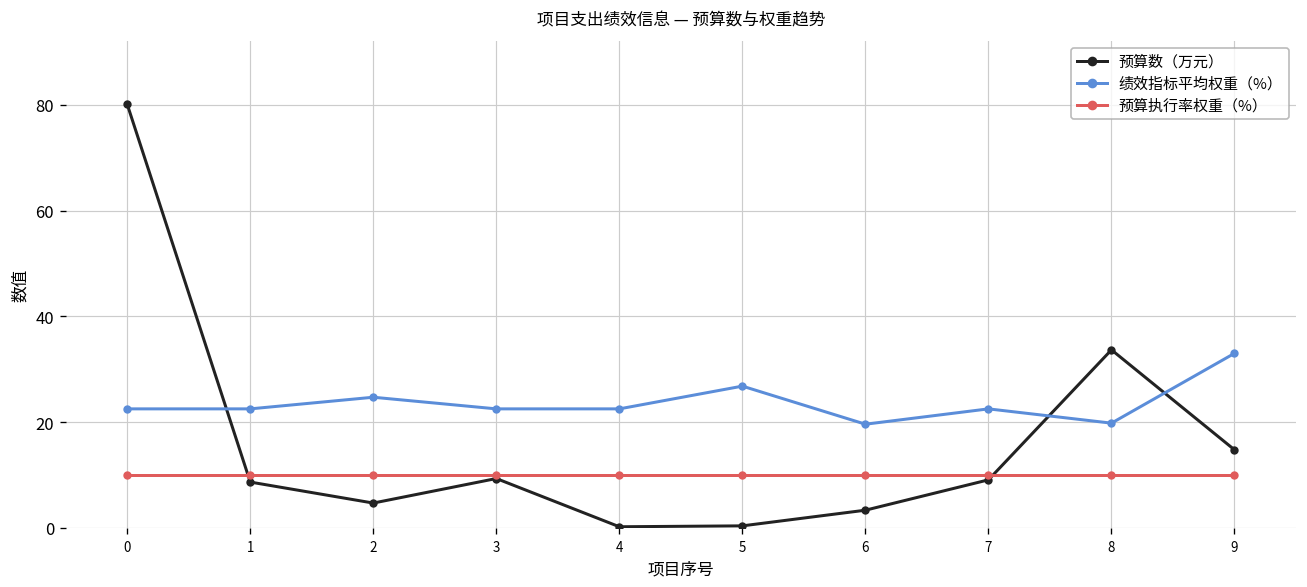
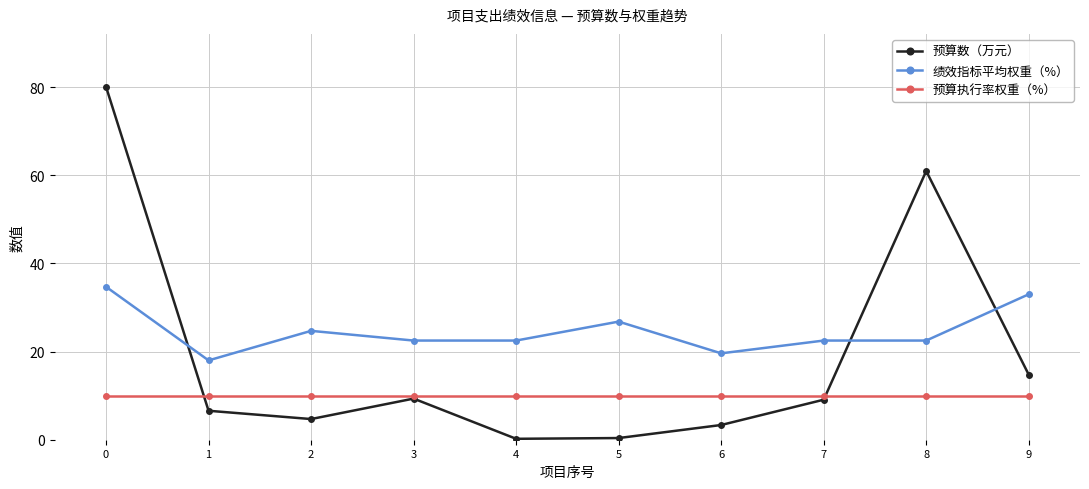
绩效指标平均权重（%）, 0: 23 -> 35
预算数（万元）, 1: 9 -> 7
绩效指标平均权重（%）, 1: 23 -> 18
预算数（万元）, 8: 34 -> 61
绩效指标平均权重（%）, 8: 20 -> 23
